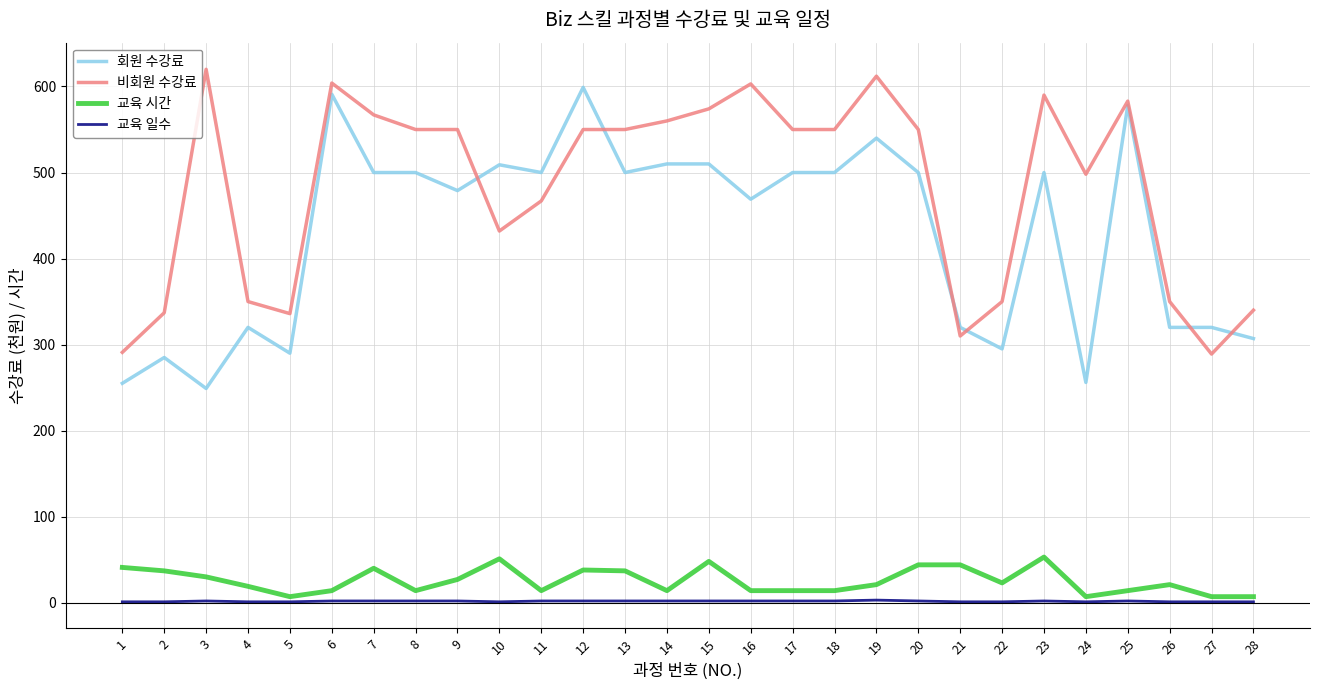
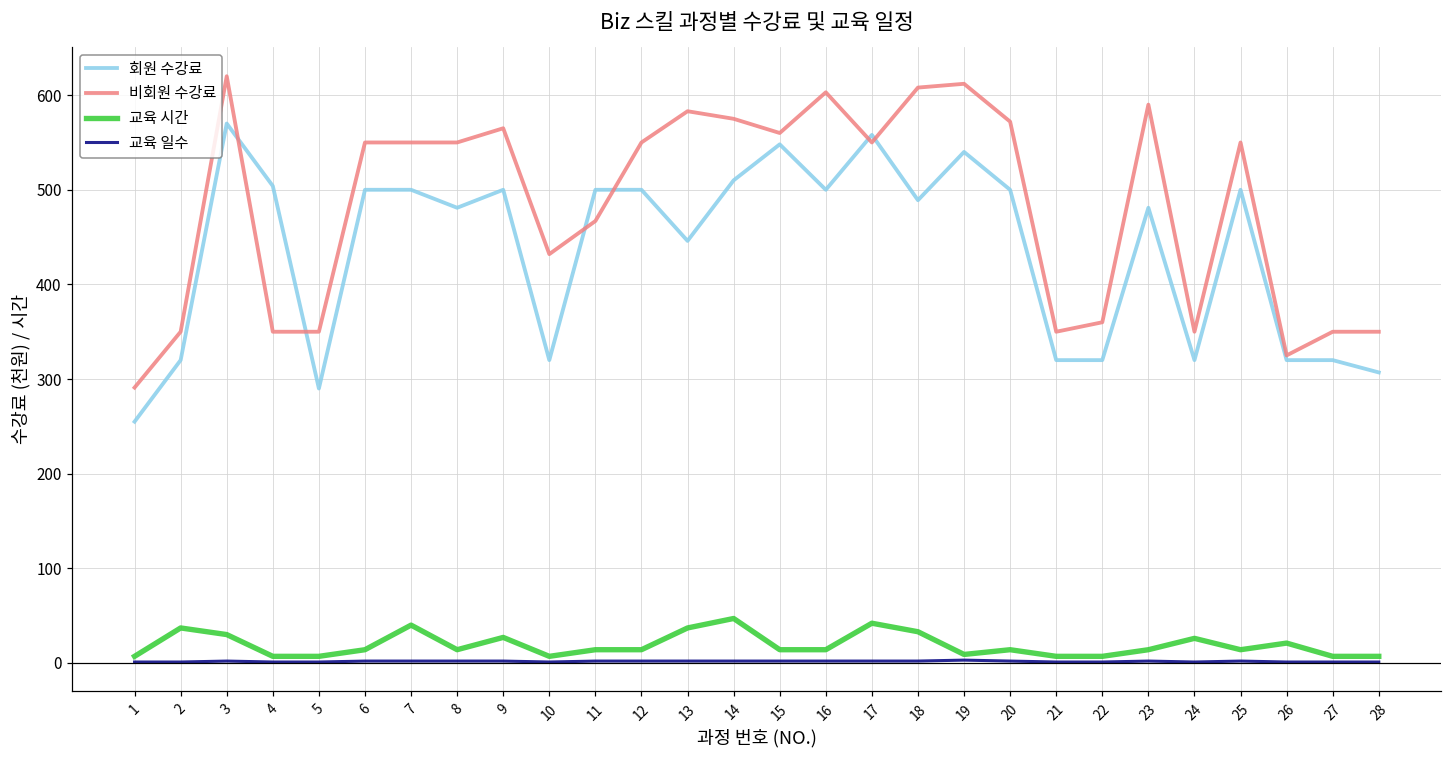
교육 시간, 1: 40 -> 10
회원 수강료, 2: 290 -> 320
비회원 수강료, 2: 340 -> 350
회원 수강료, 3: 250 -> 570
회원 수강료, 4: 320 -> 500
교육 시간, 4: 20 -> 10
비회원 수강료, 5: 340 -> 350
회원 수강료, 6: 590 -> 500
비회원 수강료, 6: 600 -> 550
비회원 수강료, 7: 570 -> 550
회원 수강료, 8: 500 -> 480
회원 수강료, 9: 480 -> 500
비회원 수강료, 9: 550 -> 570
회원 수강료, 10: 510 -> 320
교육 시간, 10: 50 -> 10
회원 수강료, 12: 600 -> 500
교육 시간, 12: 40 -> 10
회원 수강료, 13: 500 -> 450
비회원 수강료, 13: 550 -> 580
비회원 수강료, 14: 560 -> 580
교육 시간, 14: 10 -> 50
회원 수강료, 15: 510 -> 550
비회원 수강료, 15: 570 -> 560
교육 시간, 15: 50 -> 10
회원 수강료, 16: 470 -> 500
회원 수강료, 17: 500 -> 560
교육 시간, 17: 10 -> 40
회원 수강료, 18: 500 -> 490
비회원 수강료, 18: 550 -> 610
교육 시간, 18: 10 -> 30
교육 시간, 19: 20 -> 10
비회원 수강료, 20: 550 -> 570
교육 시간, 20: 40 -> 10
비회원 수강료, 21: 310 -> 350
교육 시간, 21: 40 -> 10
회원 수강료, 22: 300 -> 320
비회원 수강료, 22: 350 -> 360
교육 시간, 22: 20 -> 10
회원 수강료, 23: 500 -> 480
교육 시간, 23: 50 -> 10
회원 수강료, 24: 260 -> 320
비회원 수강료, 24: 500 -> 350
교육 시간, 24: 10 -> 30
회원 수강료, 25: 580 -> 500
비회원 수강료, 25: 580 -> 550
비회원 수강료, 26: 350 -> 330
비회원 수강료, 27: 290 -> 350
비회원 수강료, 28: 340 -> 350
